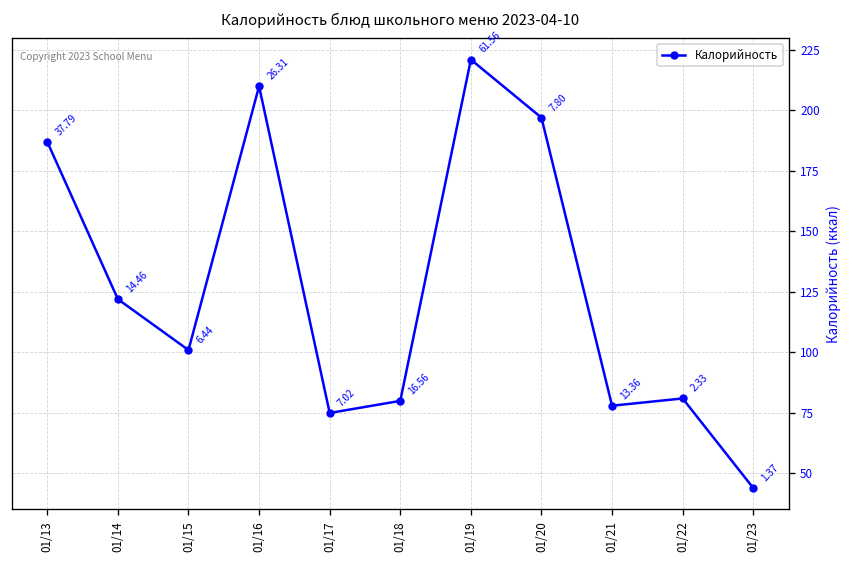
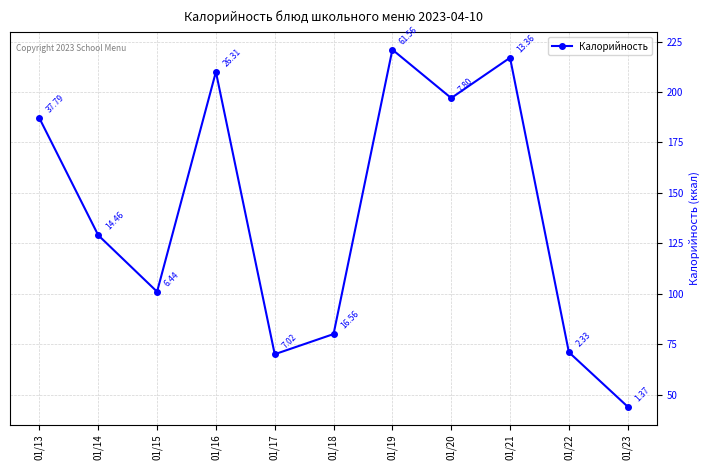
01/14: 122 -> 129
01/17: 75 -> 70
01/21: 78 -> 217
01/22: 81 -> 71
